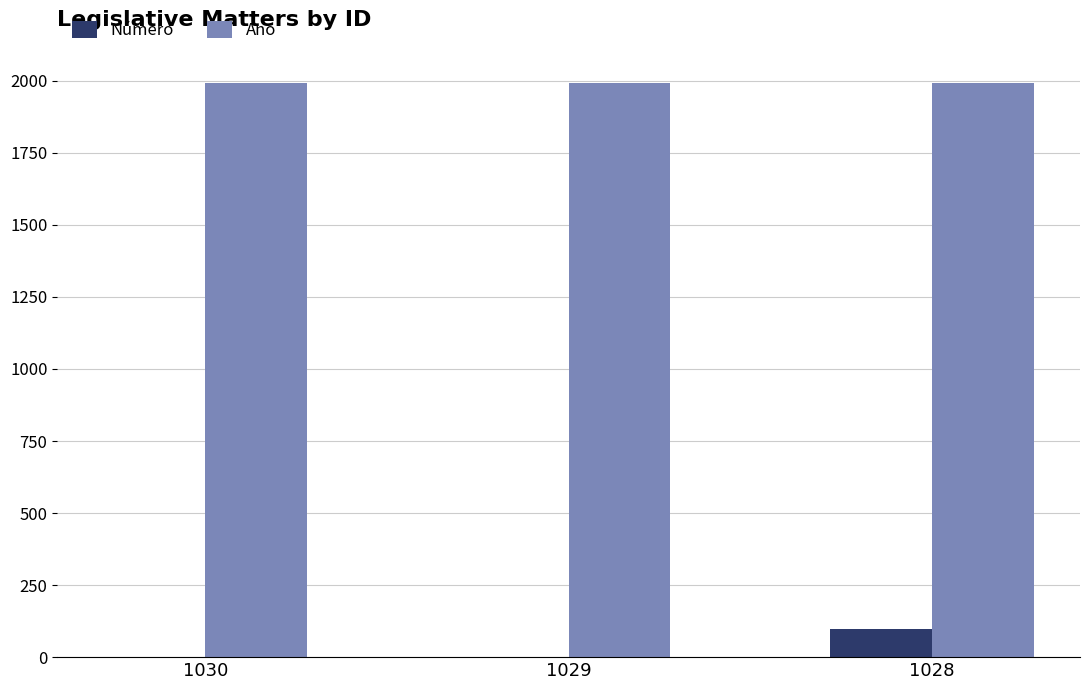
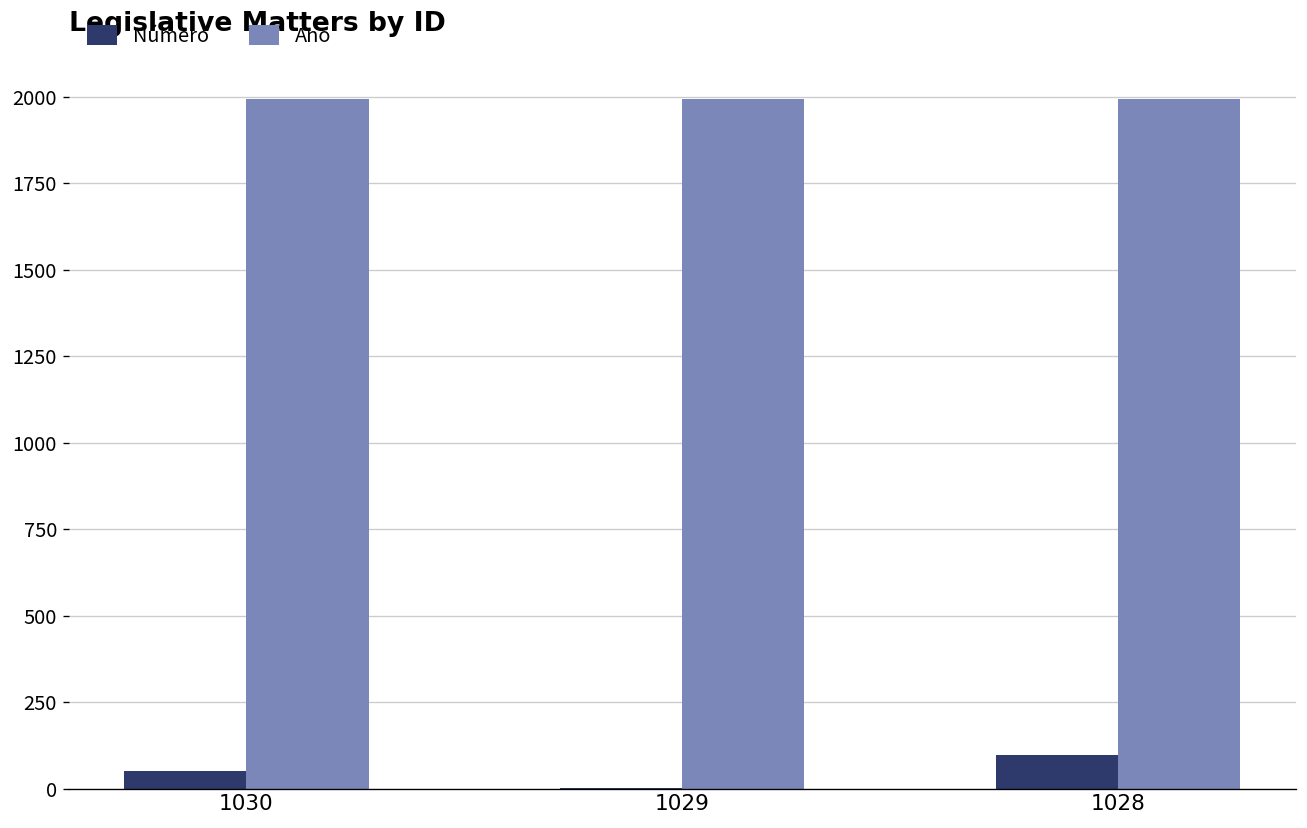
Número, 1030: 0 -> 50
